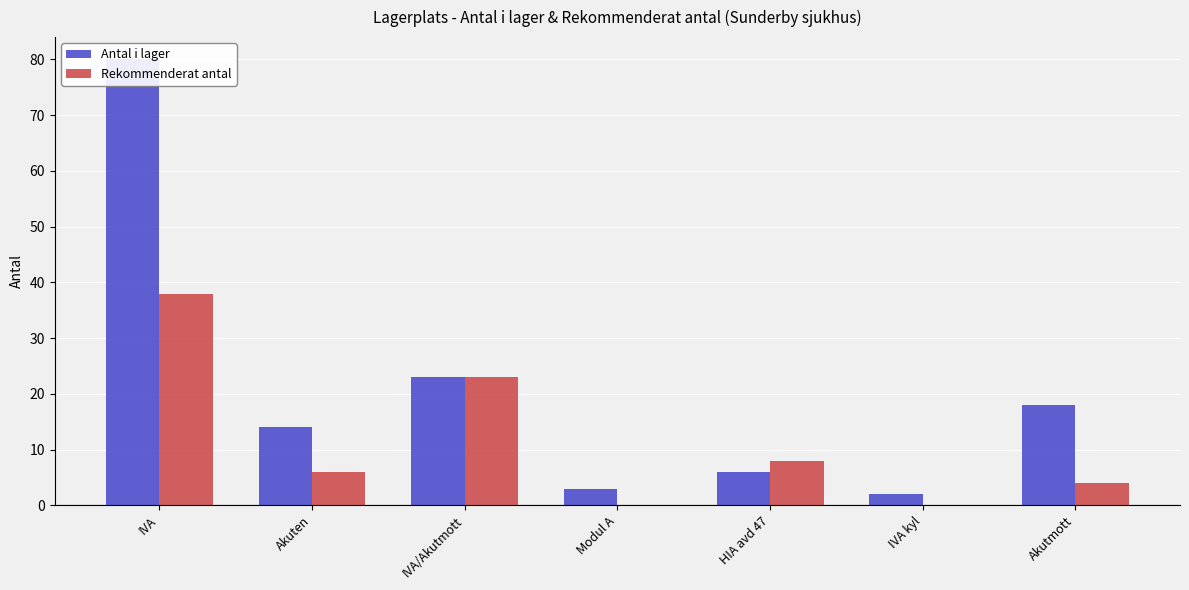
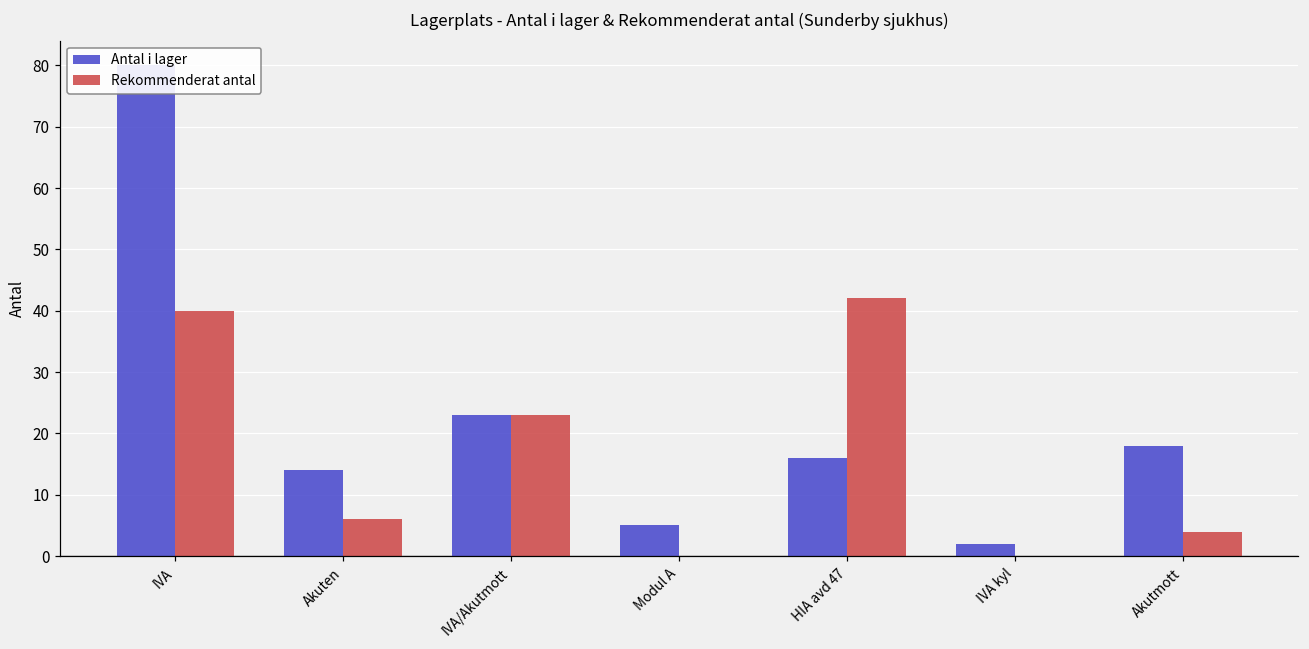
Rekommenderat antal, IVA: 38 -> 40
Antal i lager, Modul A: 3 -> 5
Antal i lager, HIA avd 47: 6 -> 16
Rekommenderat antal, HIA avd 47: 8 -> 42
